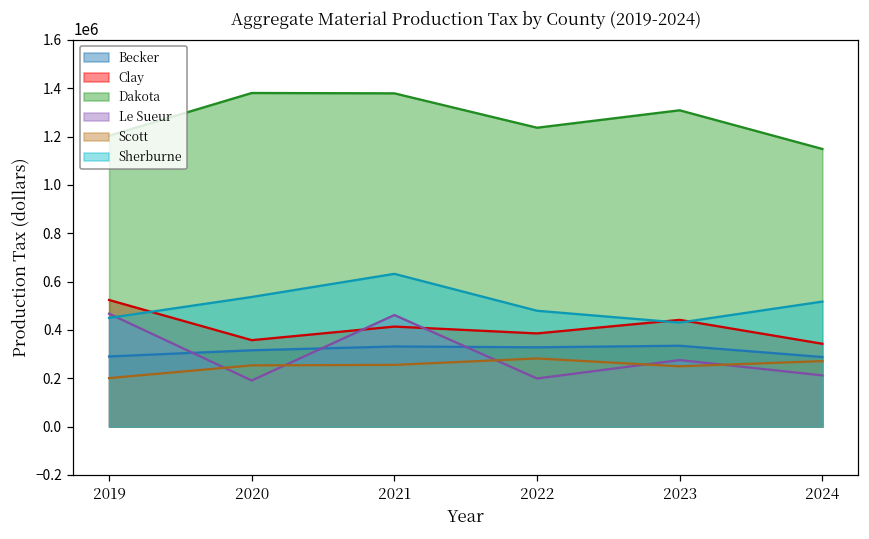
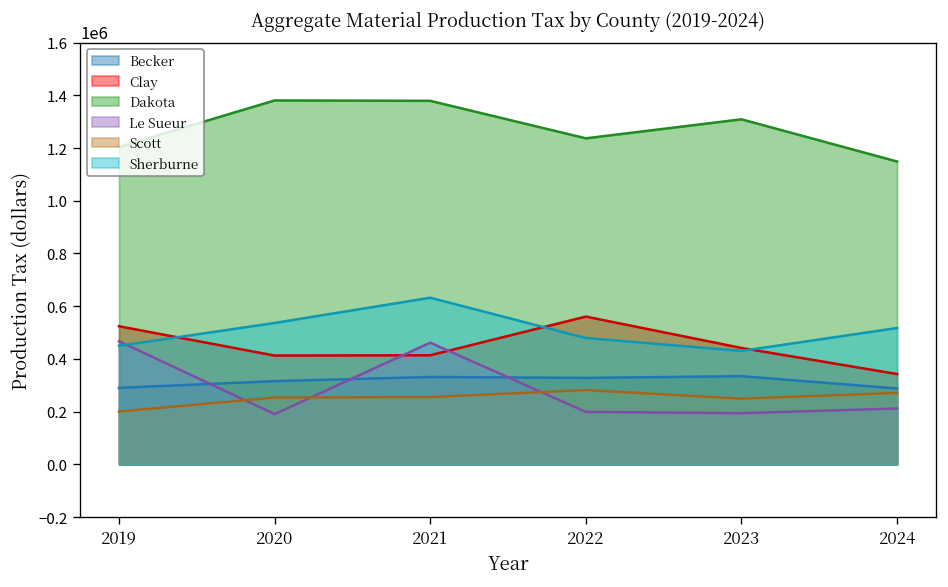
Clay, 2020: 360000 -> 410000
Clay, 2022: 390000 -> 560000
Le Sueur, 2023: 280000 -> 190000
